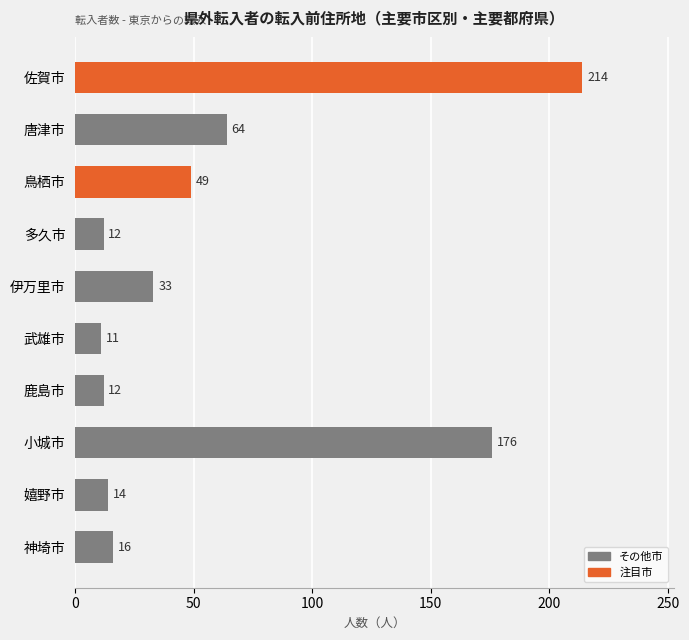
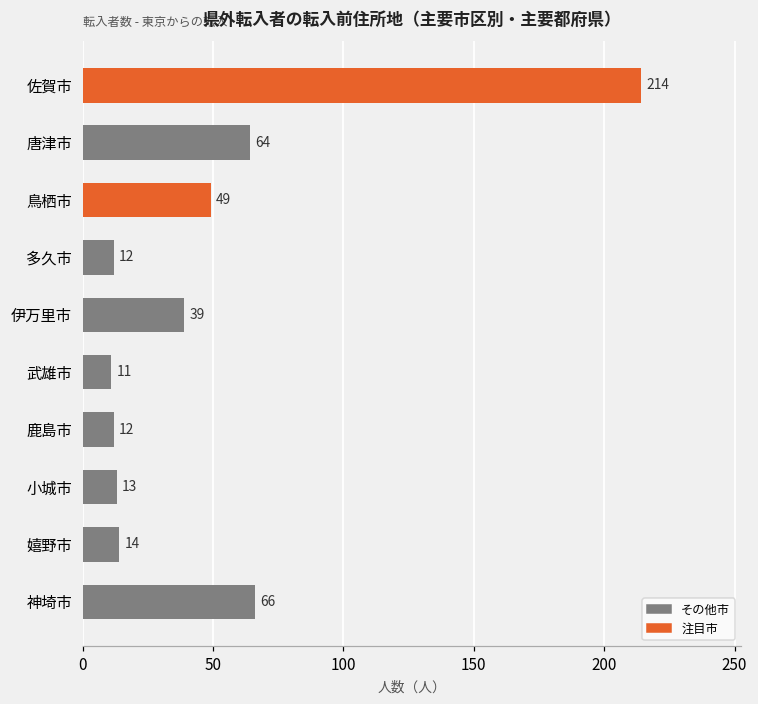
伊万里市: 33 -> 39
小城市: 176 -> 13
神埼市: 16 -> 66
